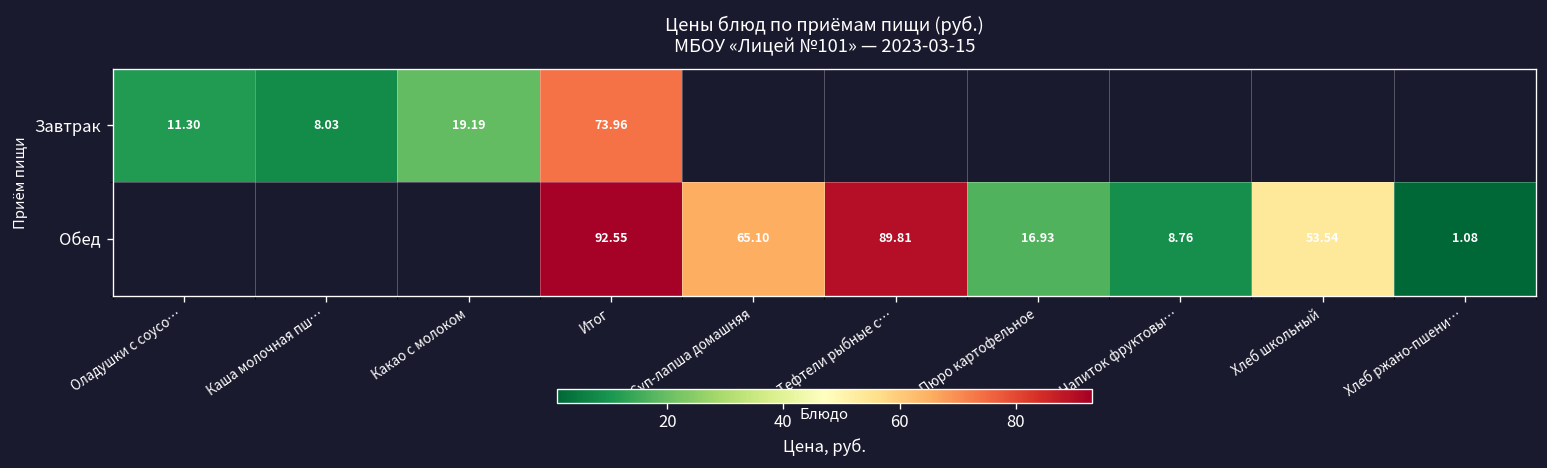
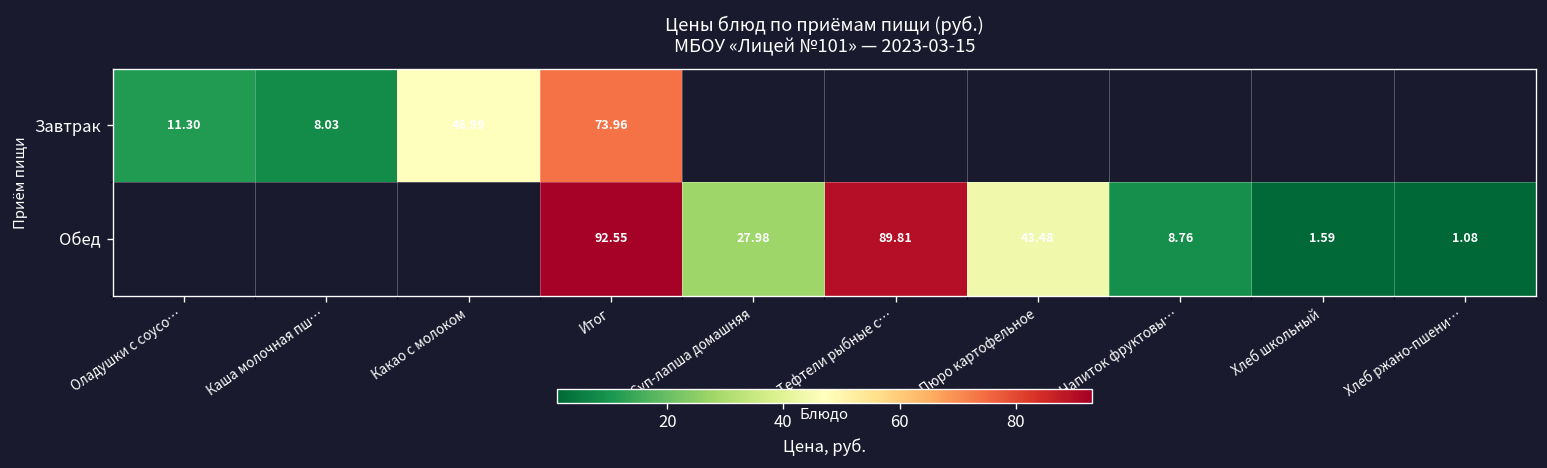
Завтрак, Какао с молоком: 19.19 -> 46.99
Обед, Суп-лапша домашняя: 65.10 -> 27.98
Обед, Пюро картофельное: 16.93 -> 43.48
Обед, Хлеб школьный: 53.54 -> 1.59
